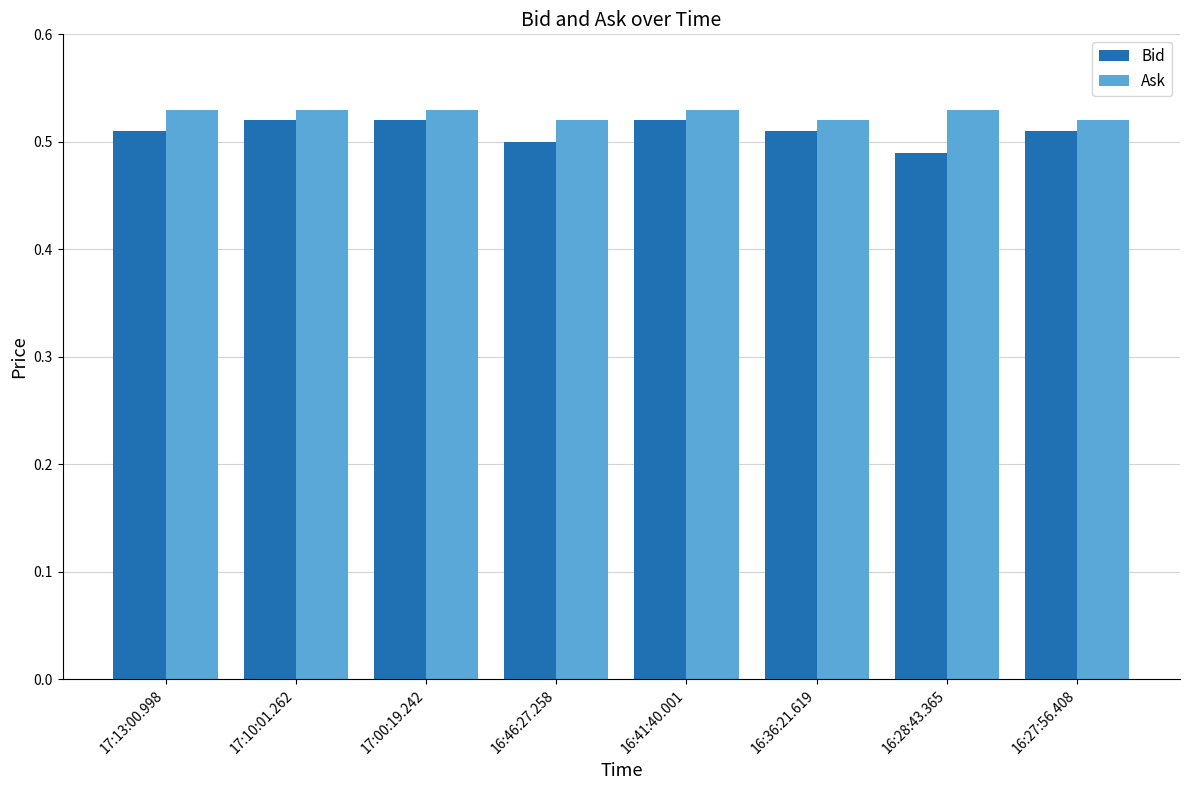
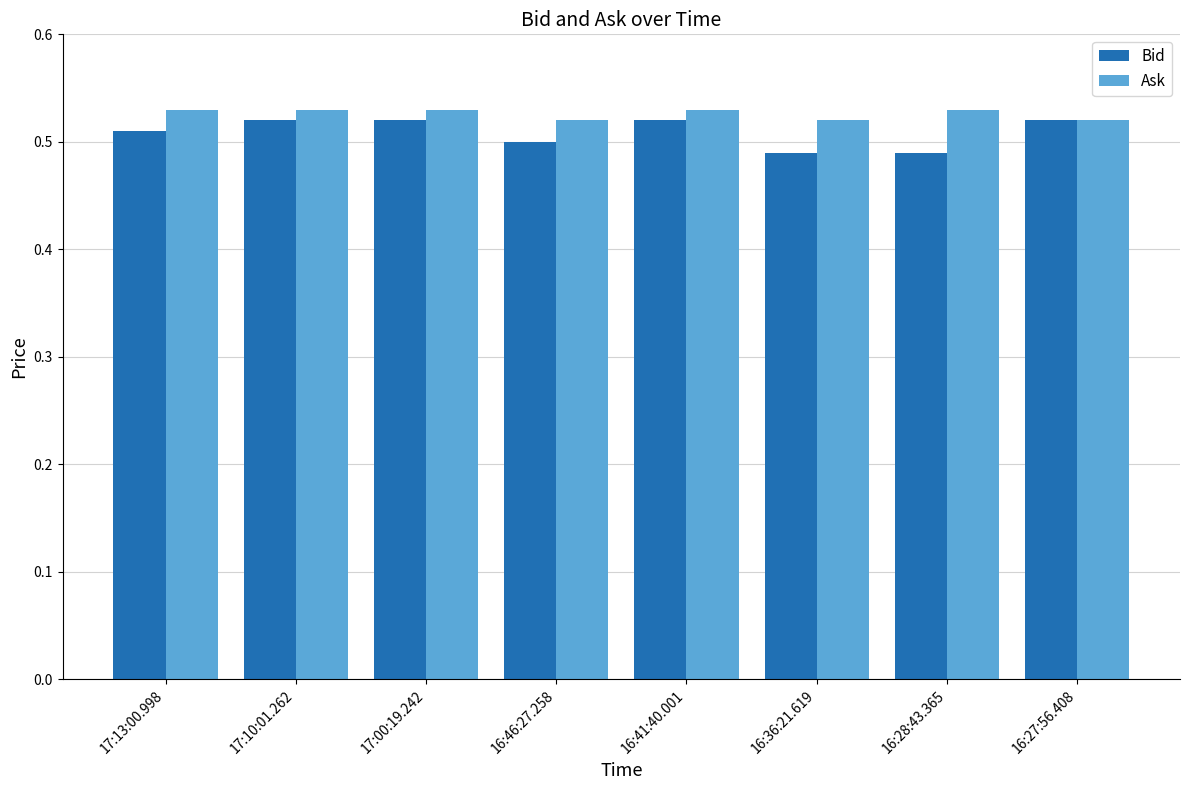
Bid, 16:36:21.619: 0.51 -> 0.49
Bid, 16:27:56.408: 0.51 -> 0.52
